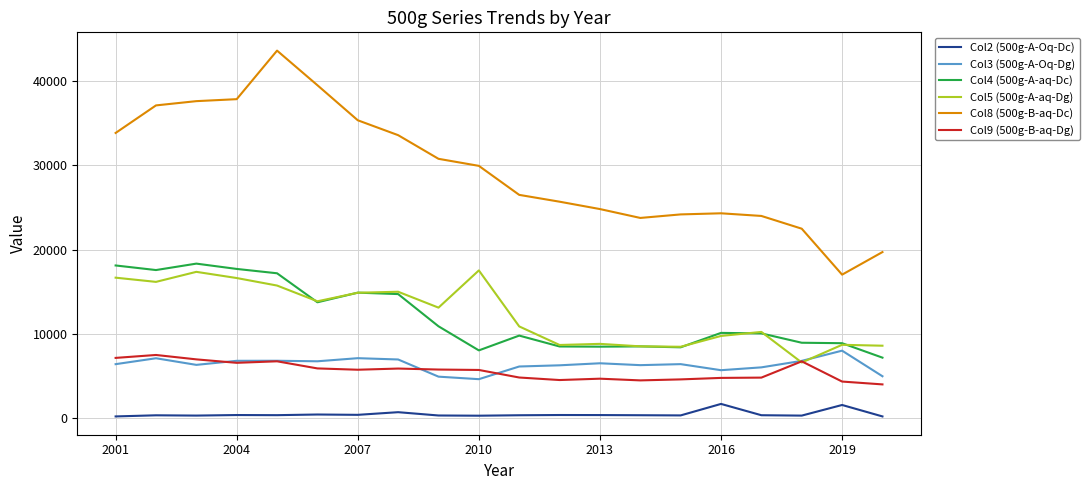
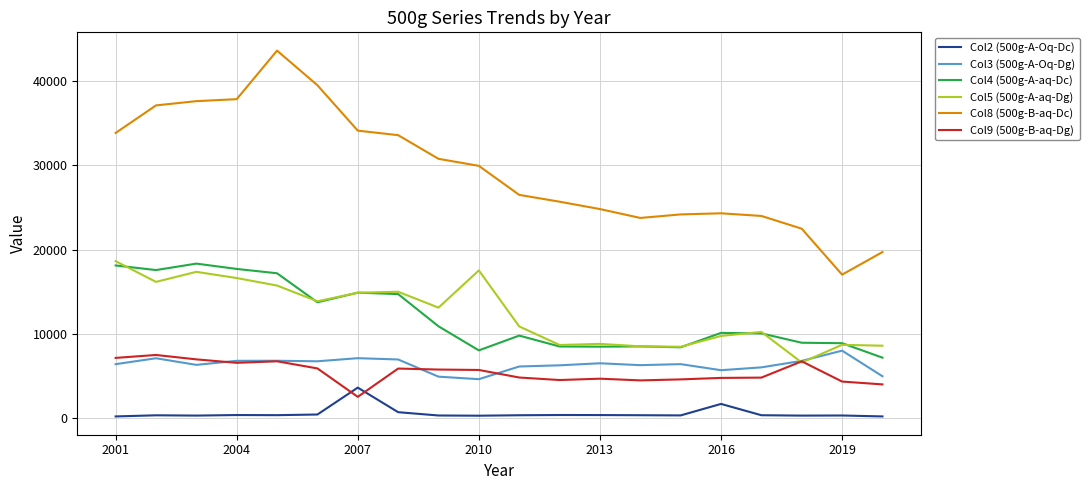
Col5 (500g-A-aq-Dg), 2001: 17000 -> 19000
Col2 (500g-A-Oq-Dc), 2007: 0 -> 4000
Col8 (500g-B-aq-Dc), 2007: 35000 -> 34000
Col9 (500g-B-aq-Dg), 2007: 6000 -> 3000
Col2 (500g-A-Oq-Dc), 2019: 2000 -> 0
